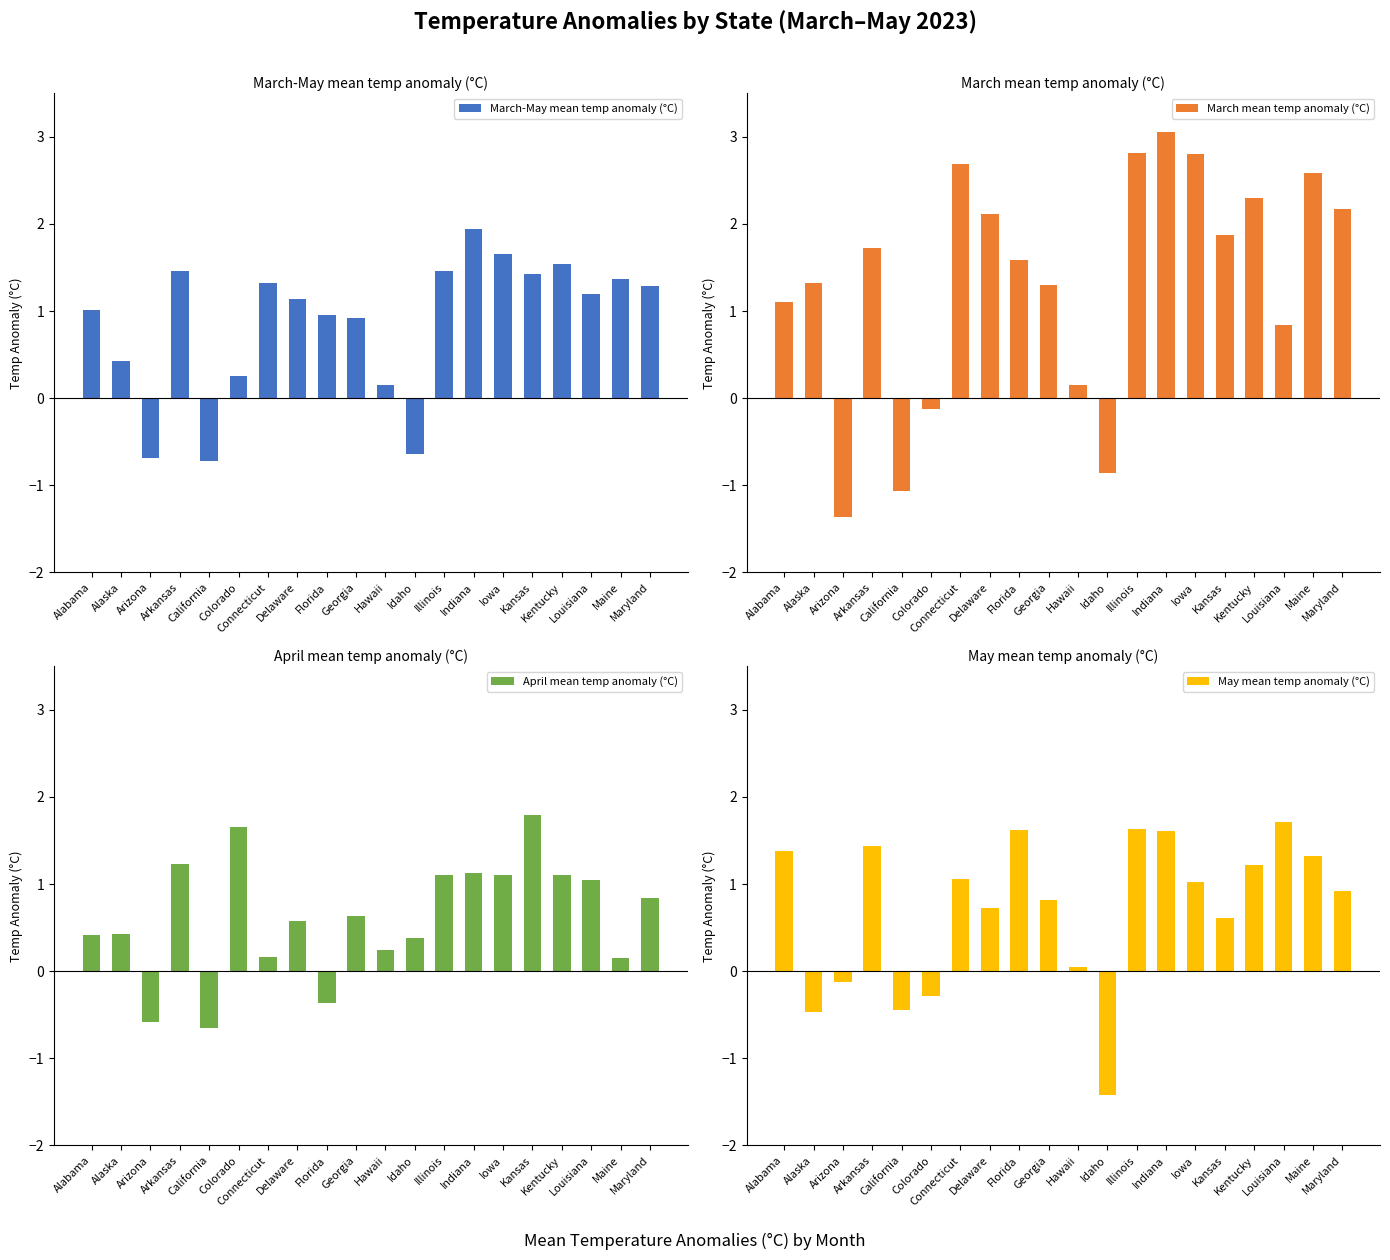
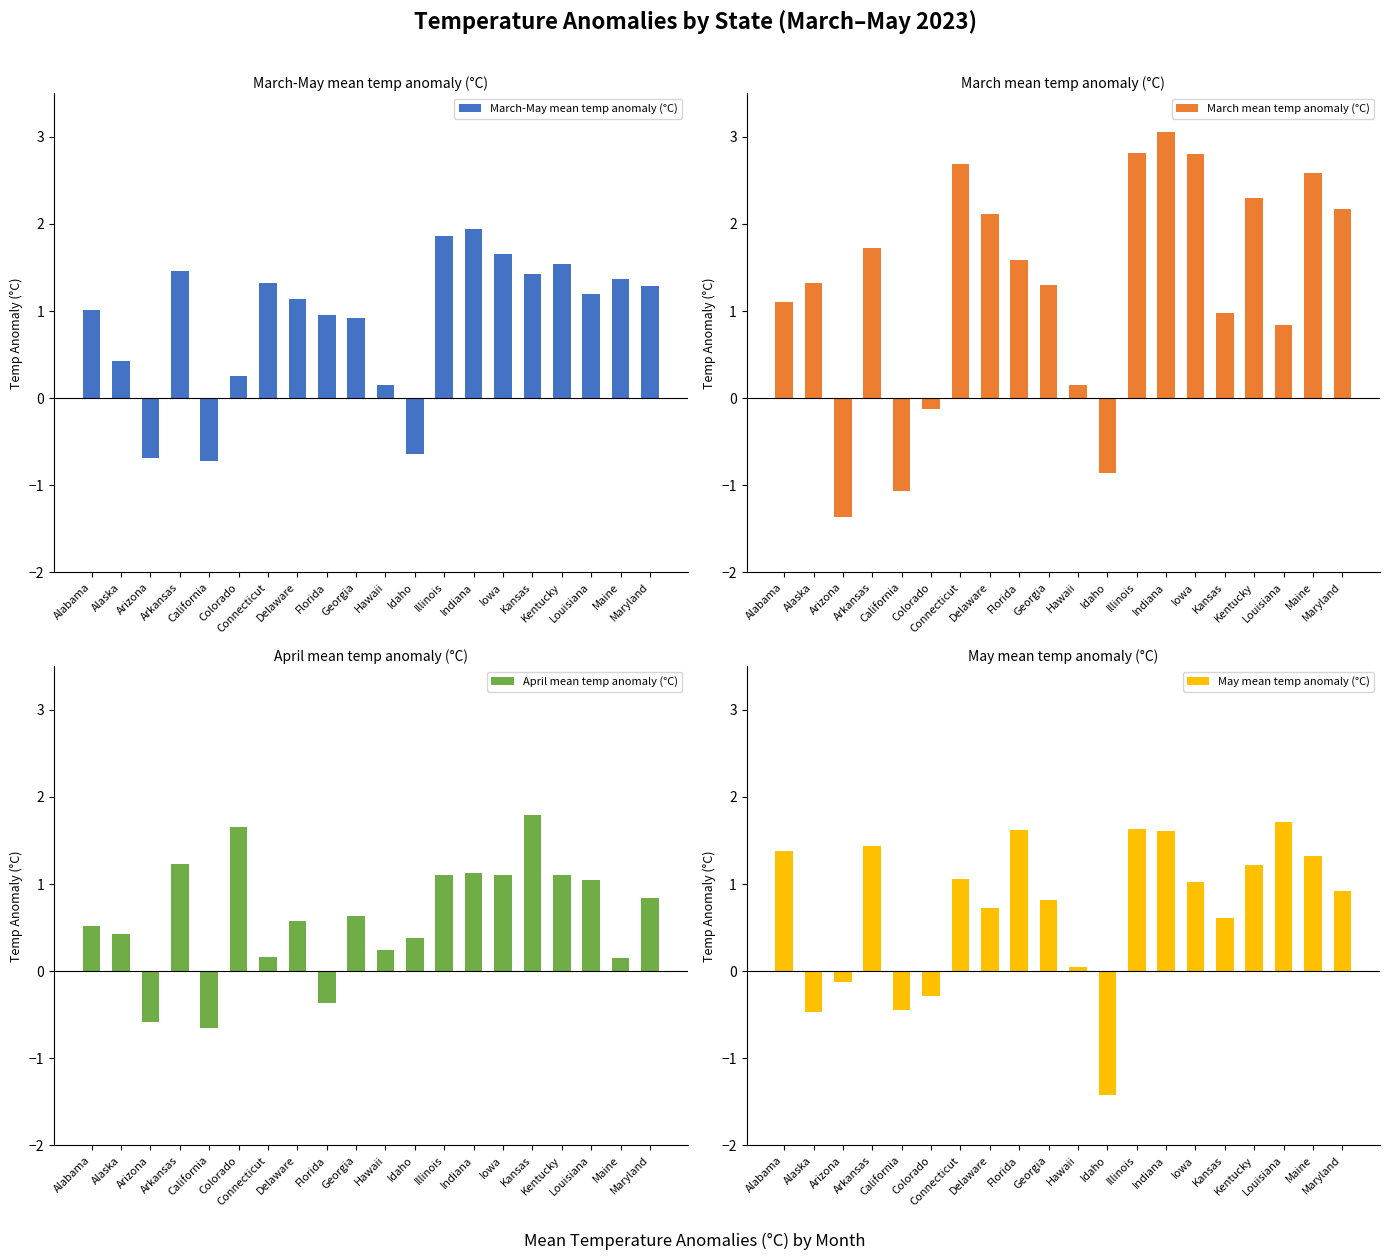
March-May mean temp anomaly (°C), Illinois: 1.5 -> 1.9
March mean temp anomaly (°C), Kansas: 1.9 -> 1.0
April mean temp anomaly (°C), Alabama: 0.4 -> 0.5
